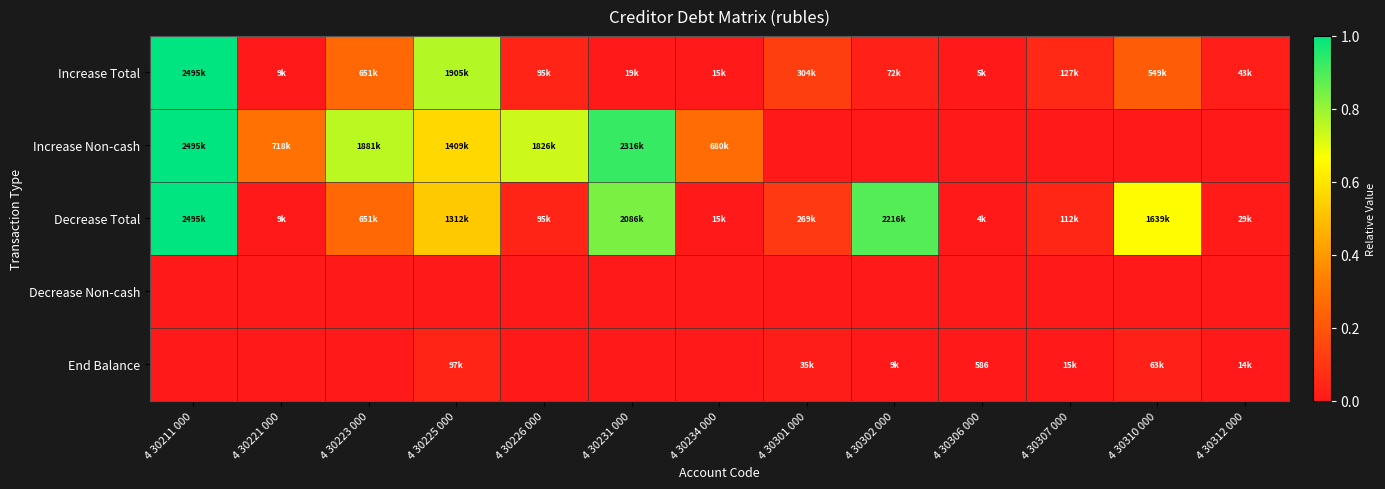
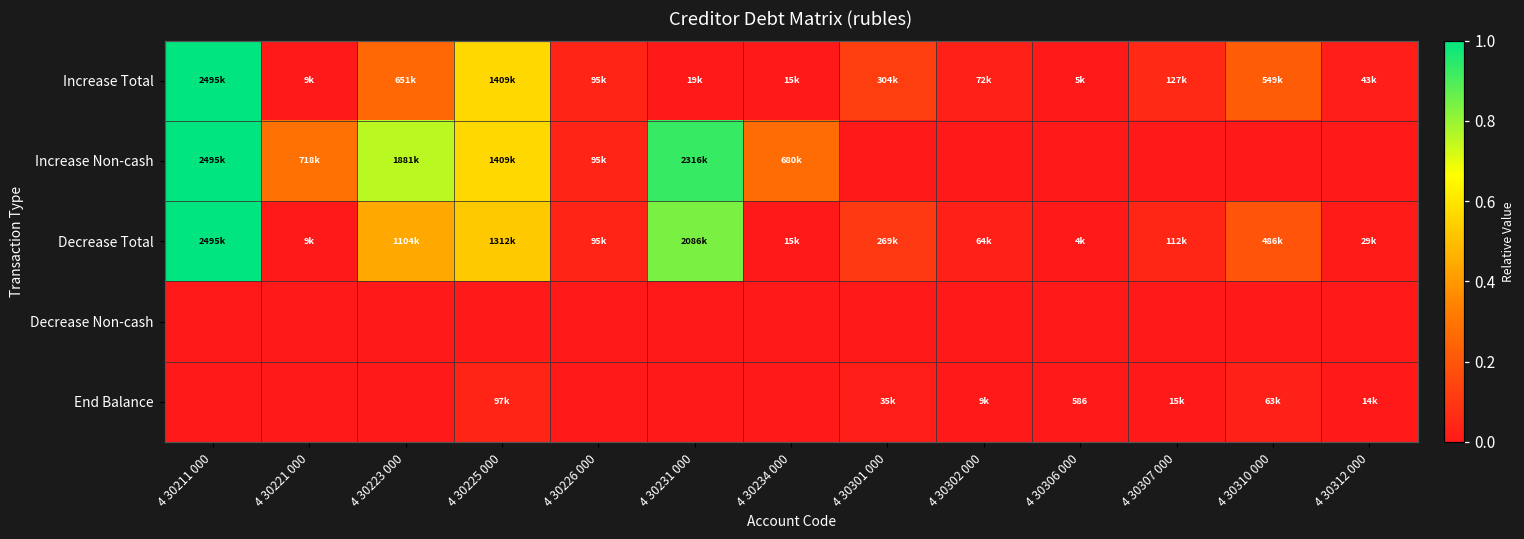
Increase Total, 4 30225 000: 1905k -> 1409k
Increase Non-cash, 4 30226 000: 1826k -> 95k
Decrease Total, 4 30223 000: 651k -> 1104k
Decrease Total, 4 30302 000: 2216k -> 64k
Decrease Total, 4 30310 000: 1639k -> 486k
